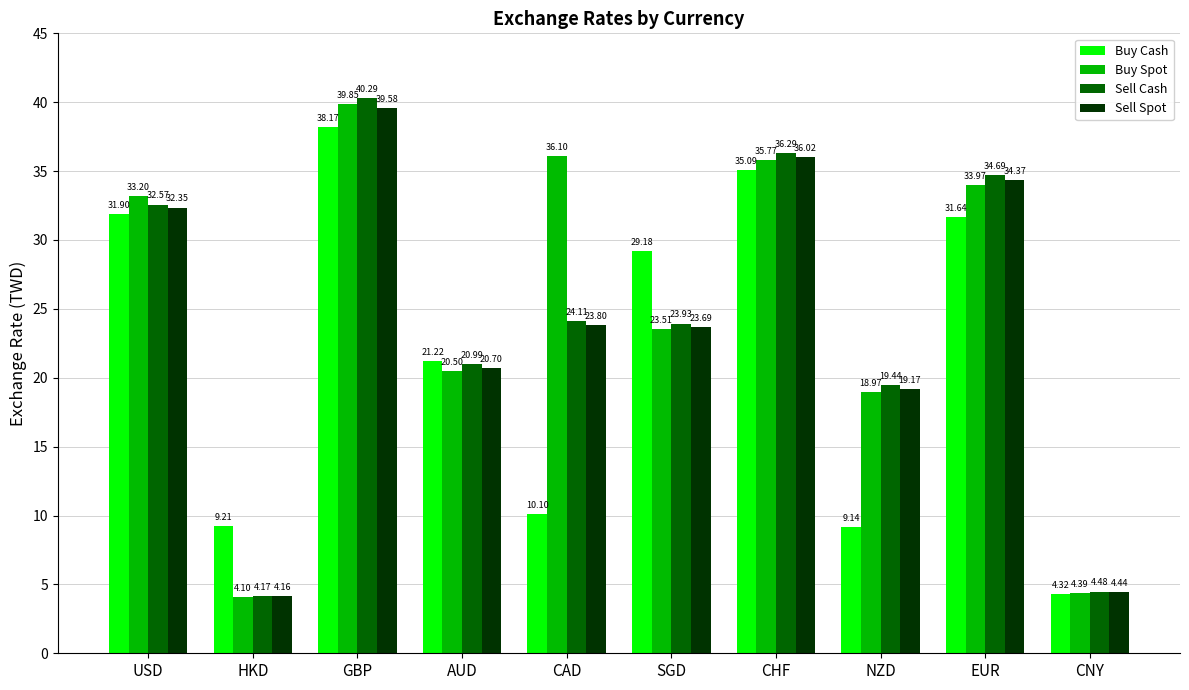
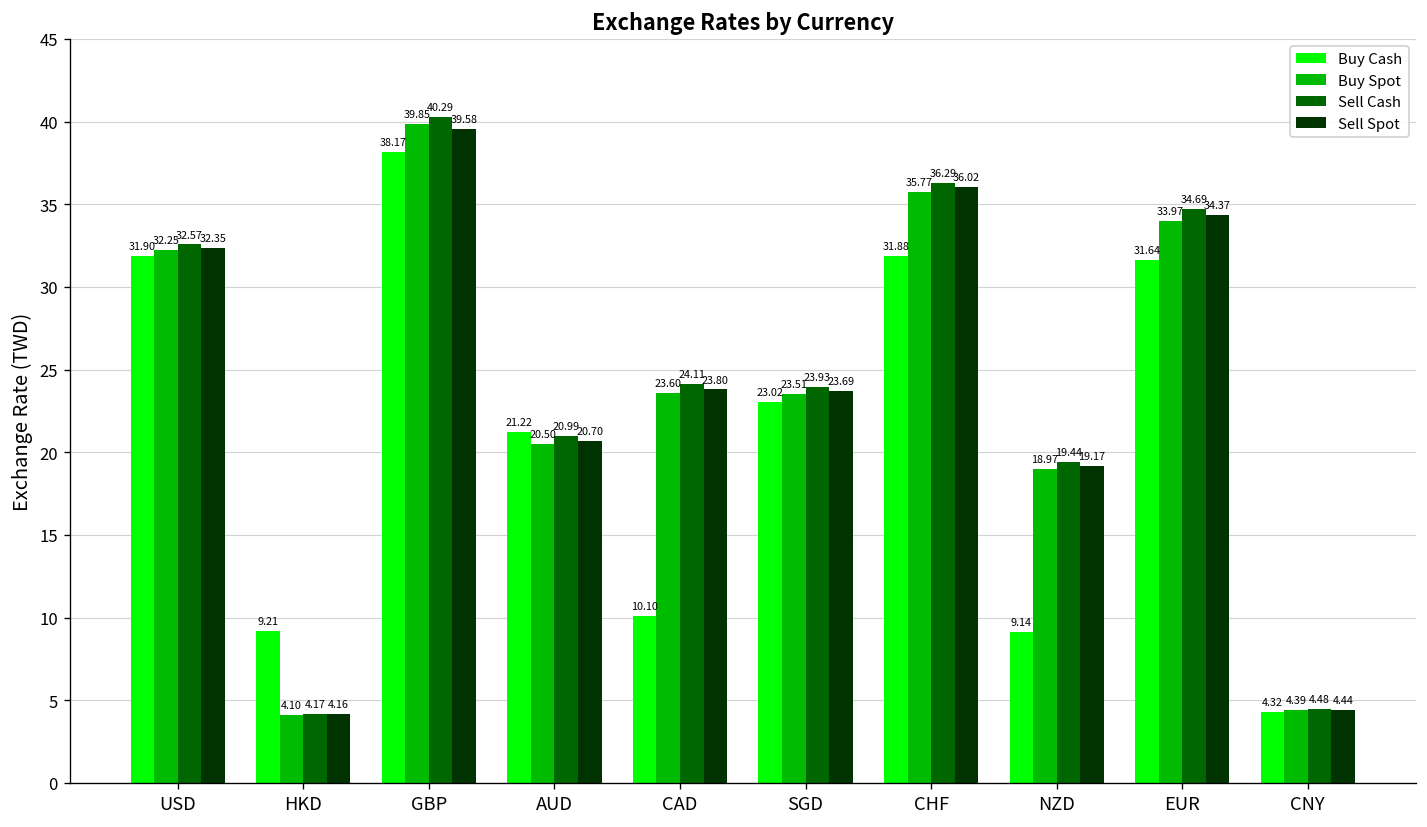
Buy Spot, USD: 33.20 -> 32.25
Buy Spot, CAD: 36.10 -> 23.60
Buy Cash, SGD: 29.18 -> 23.02
Buy Cash, CHF: 35.09 -> 31.88
